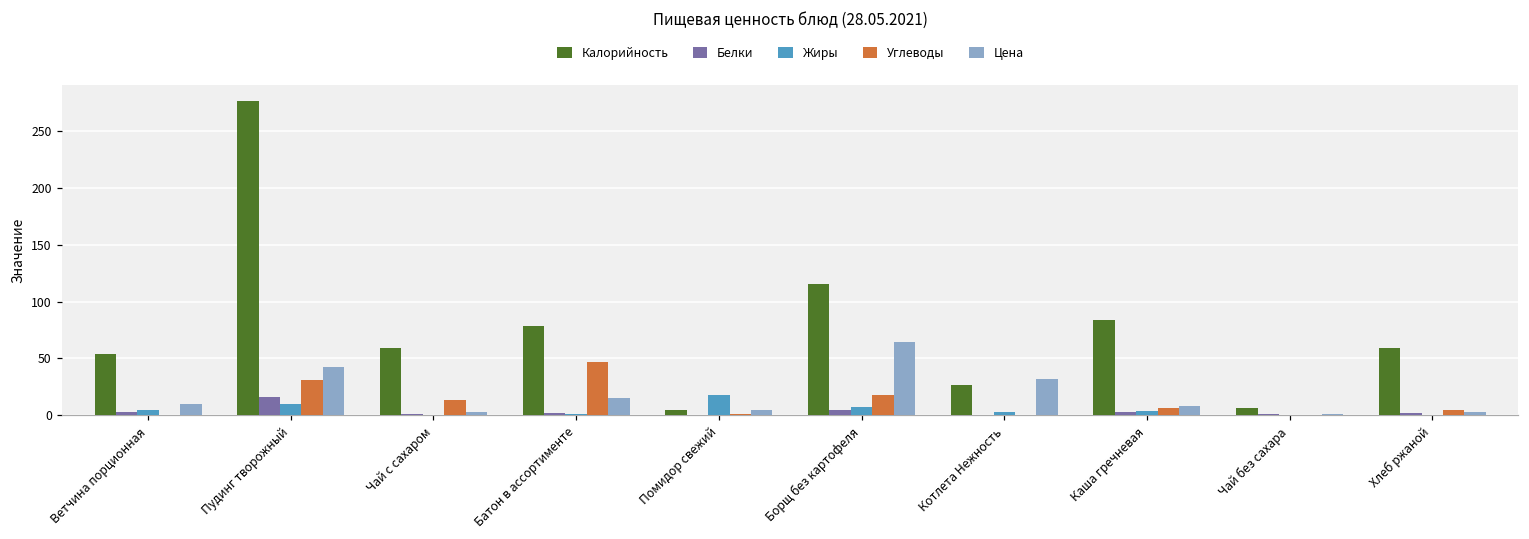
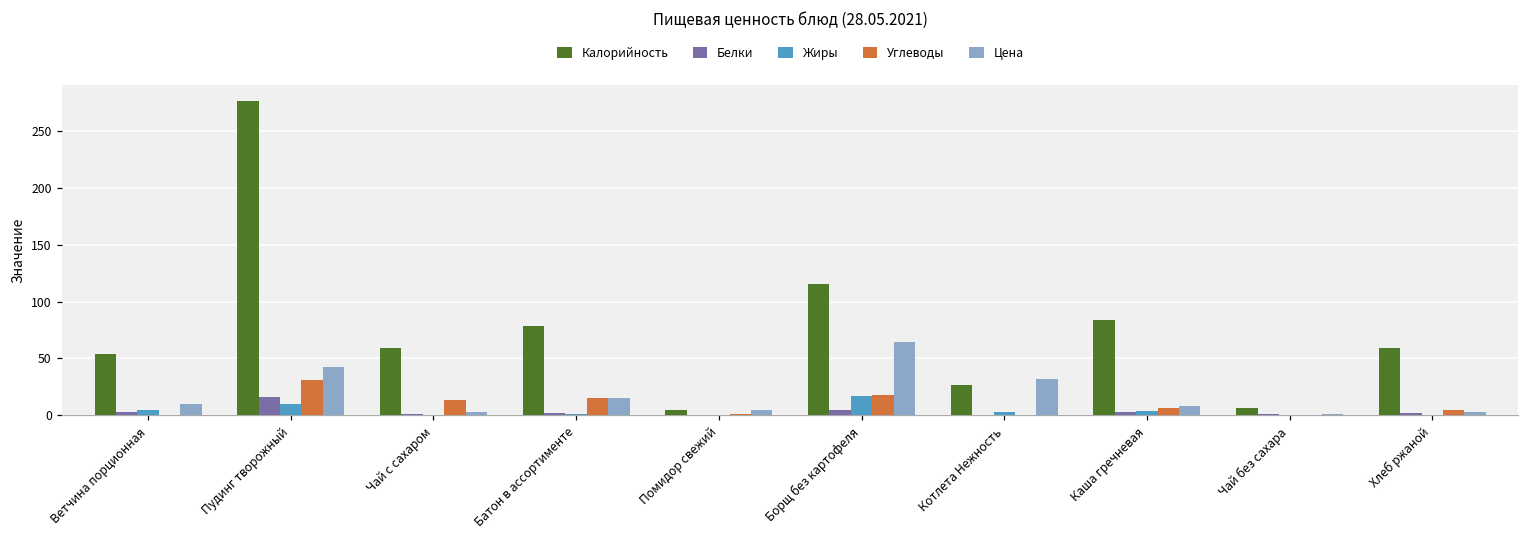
Углеводы, Батон в ассортименте: 47 -> 15
Жиры, Помидор свежий: 18 -> 0
Жиры, Борщ без картофеля: 7 -> 17
